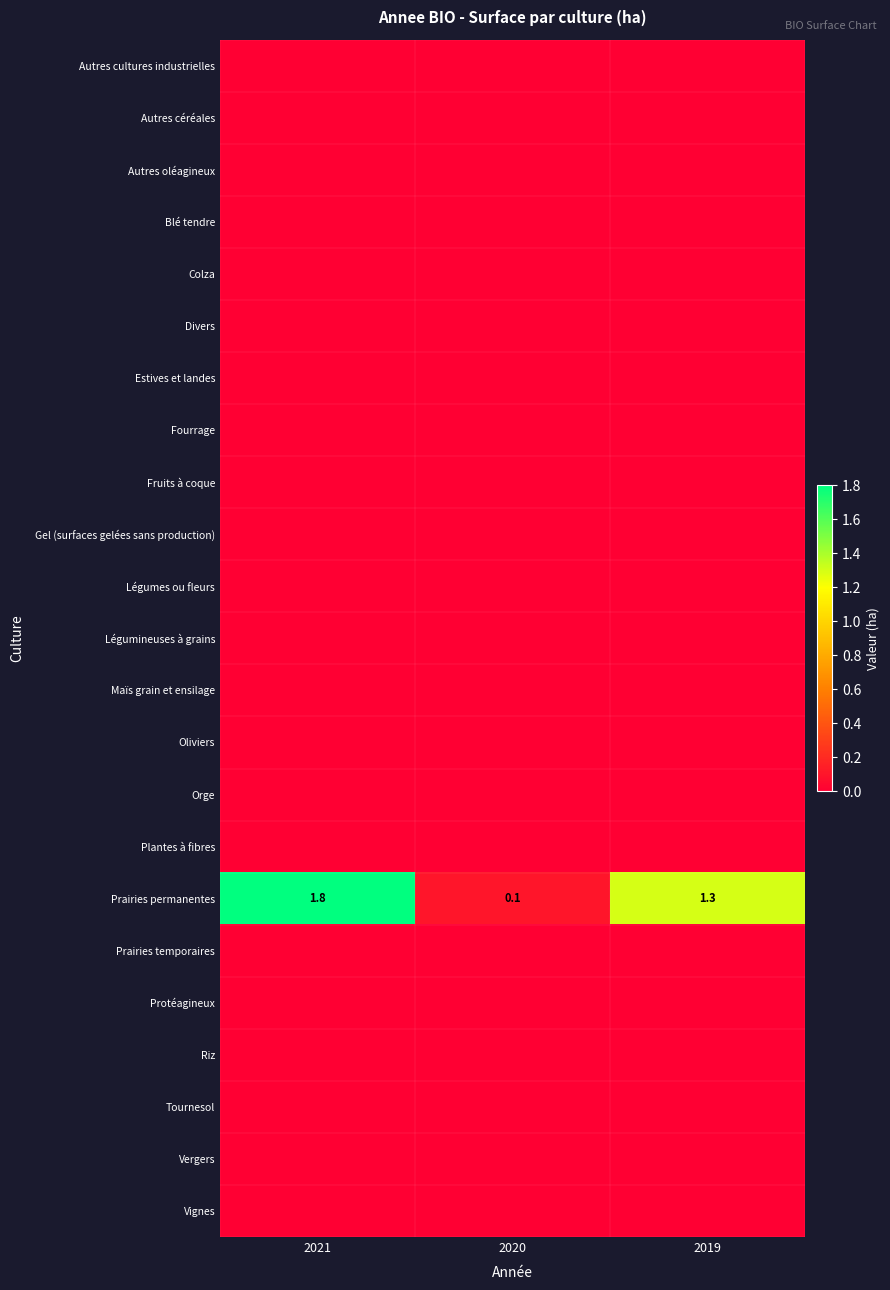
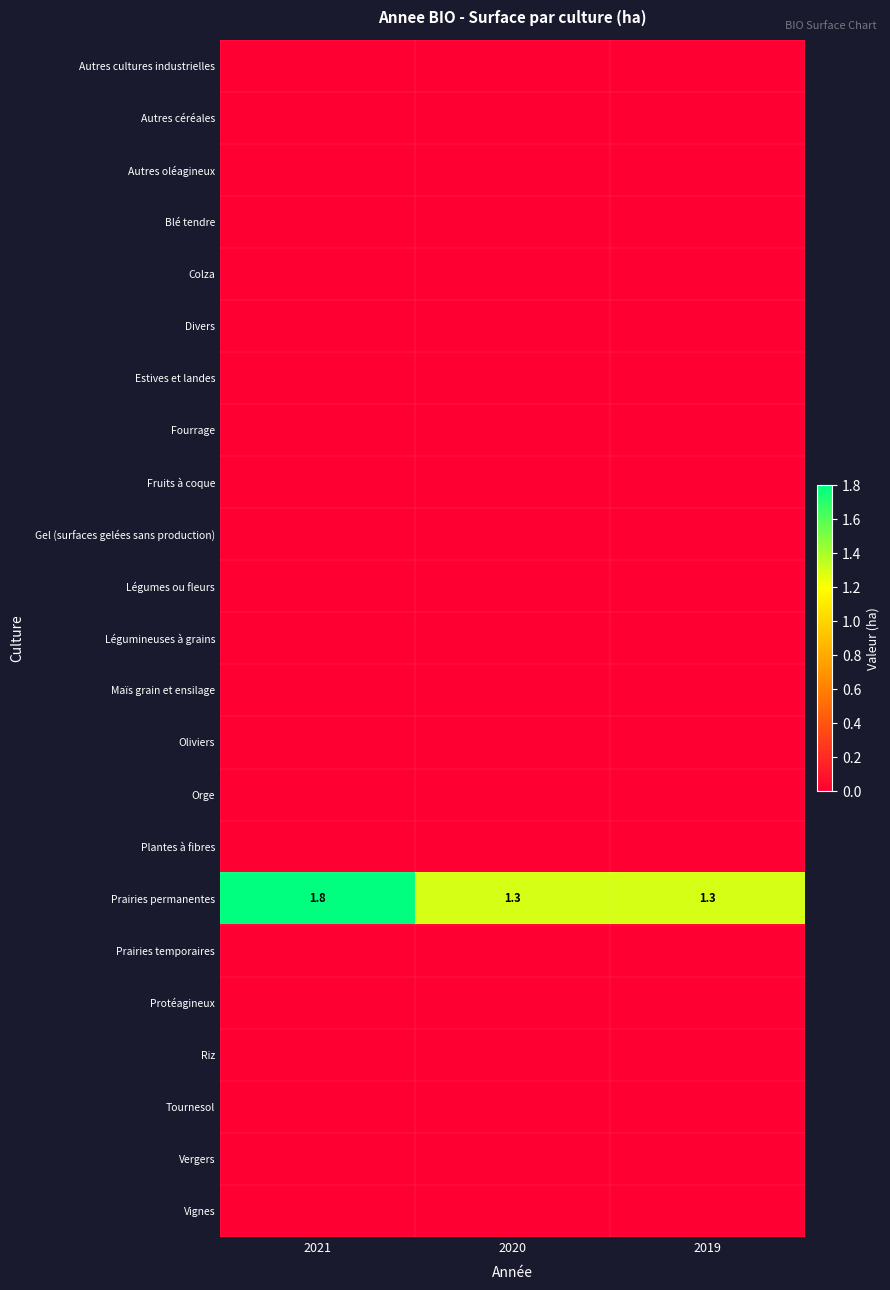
Prairies permanentes, 2020: 0.1 -> 1.3
